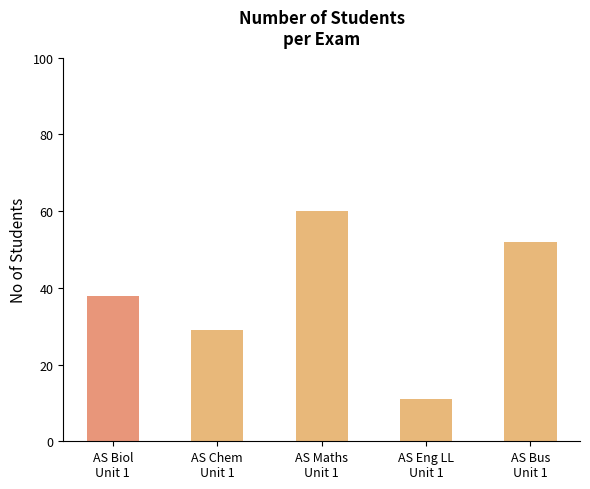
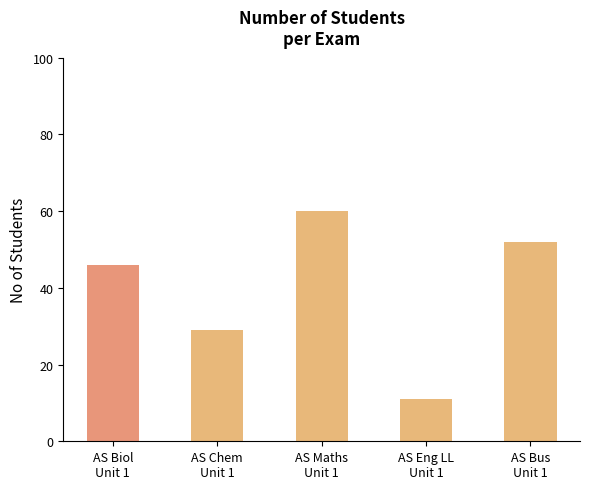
AS Biol Unit 1: 38 -> 46
